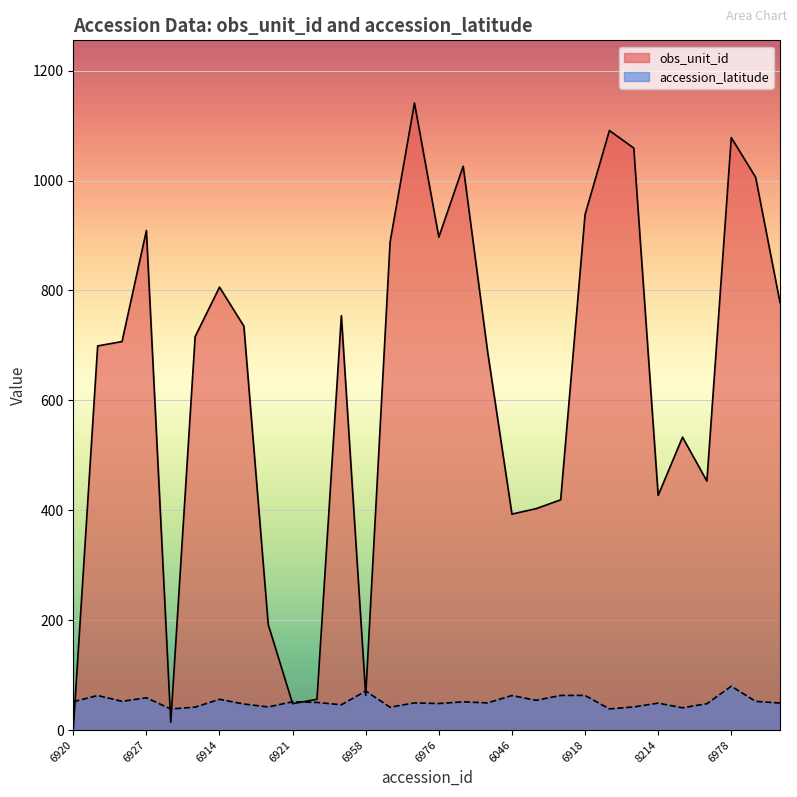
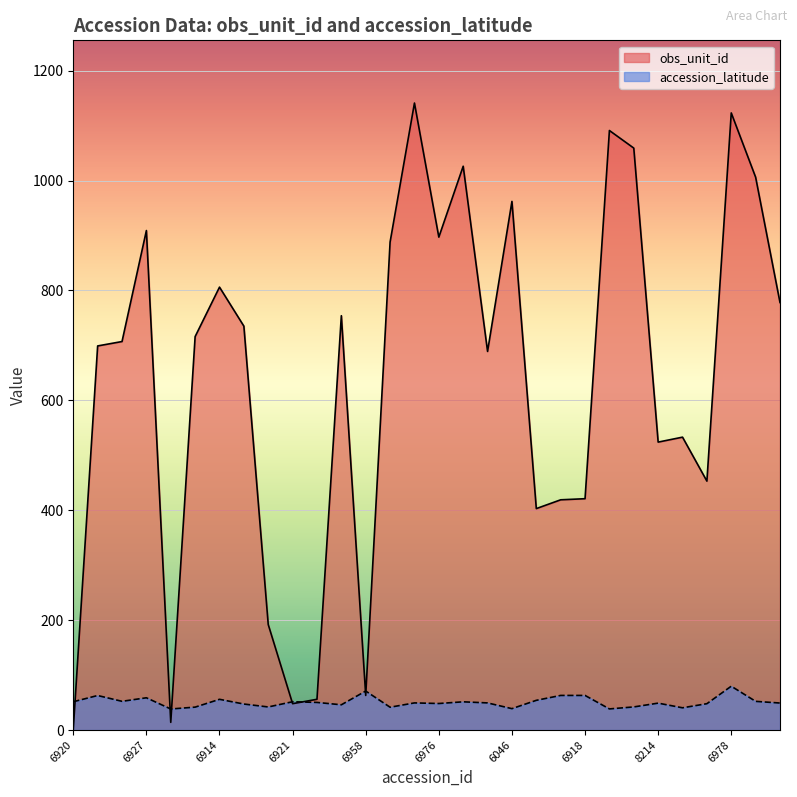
obs_unit_id, 6046: 390 -> 960
accession_latitude, 6046: 60 -> 40
obs_unit_id, 6918: 940 -> 420
obs_unit_id, 8214: 430 -> 520
obs_unit_id, 6978: 1080 -> 1120
